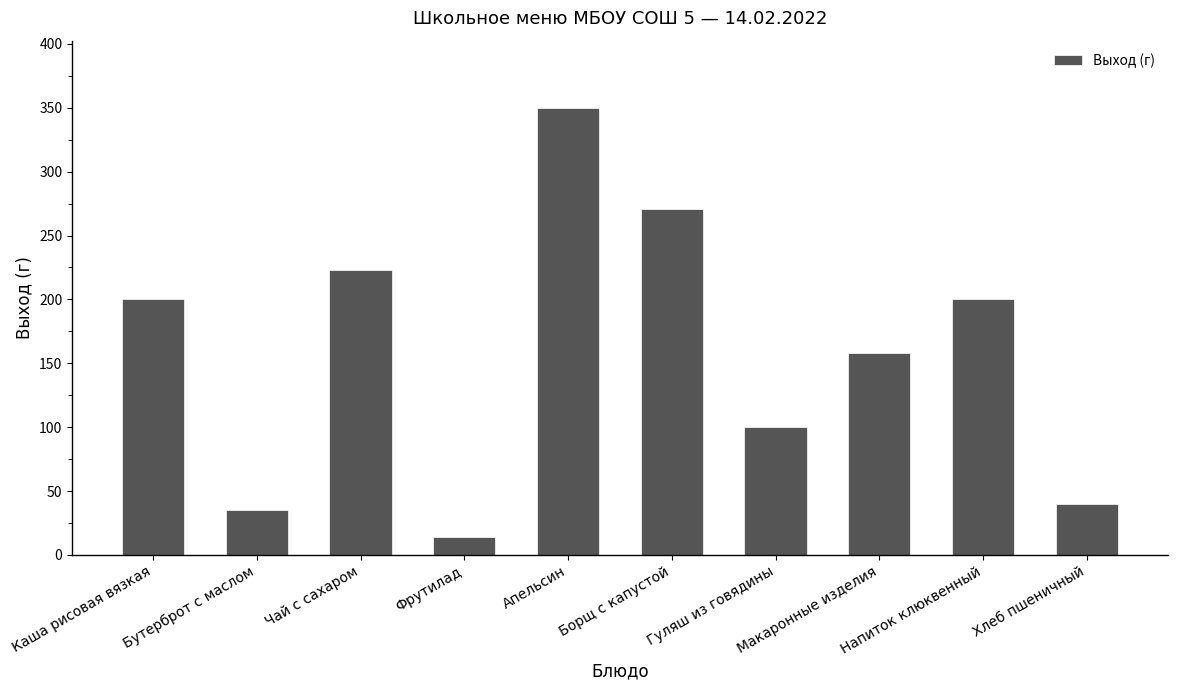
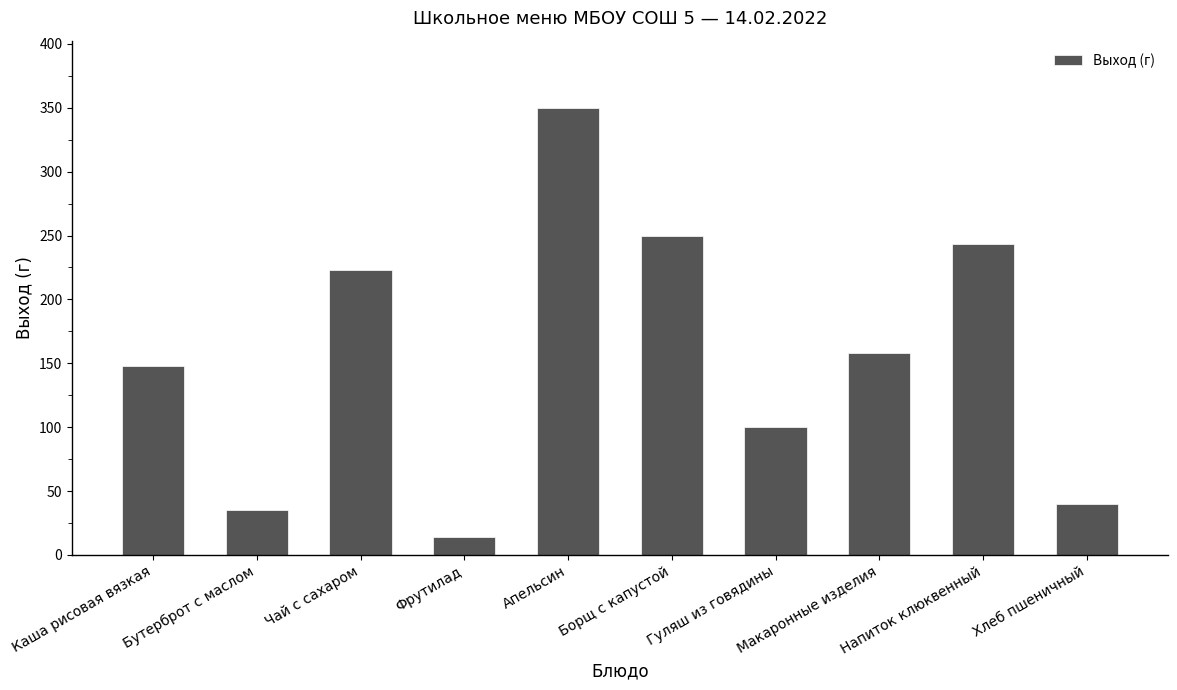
Каша рисовая вязкая: 200 -> 148
Борщ с капустой: 271 -> 250
Напиток клюквенный: 200 -> 243
